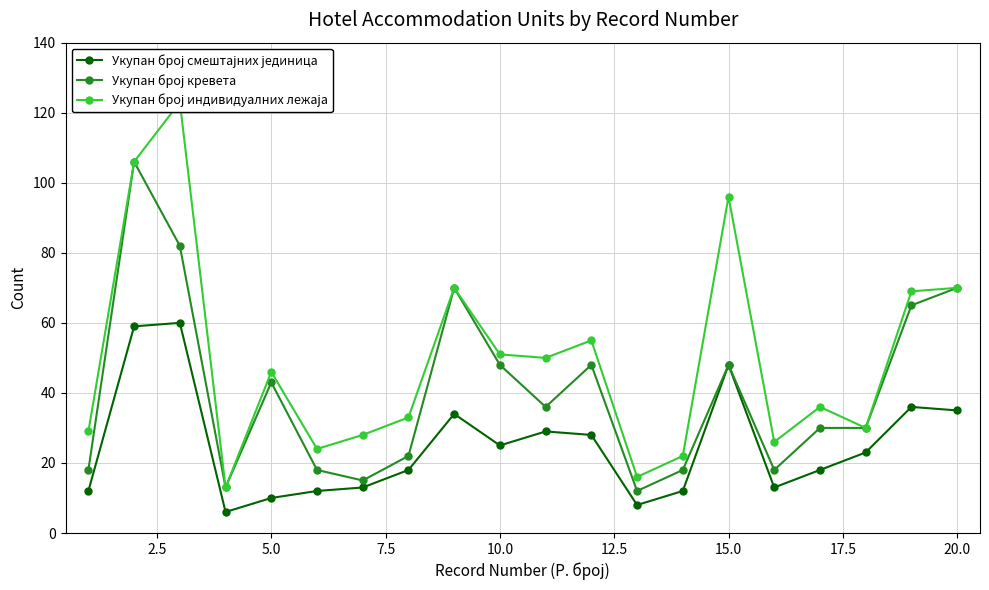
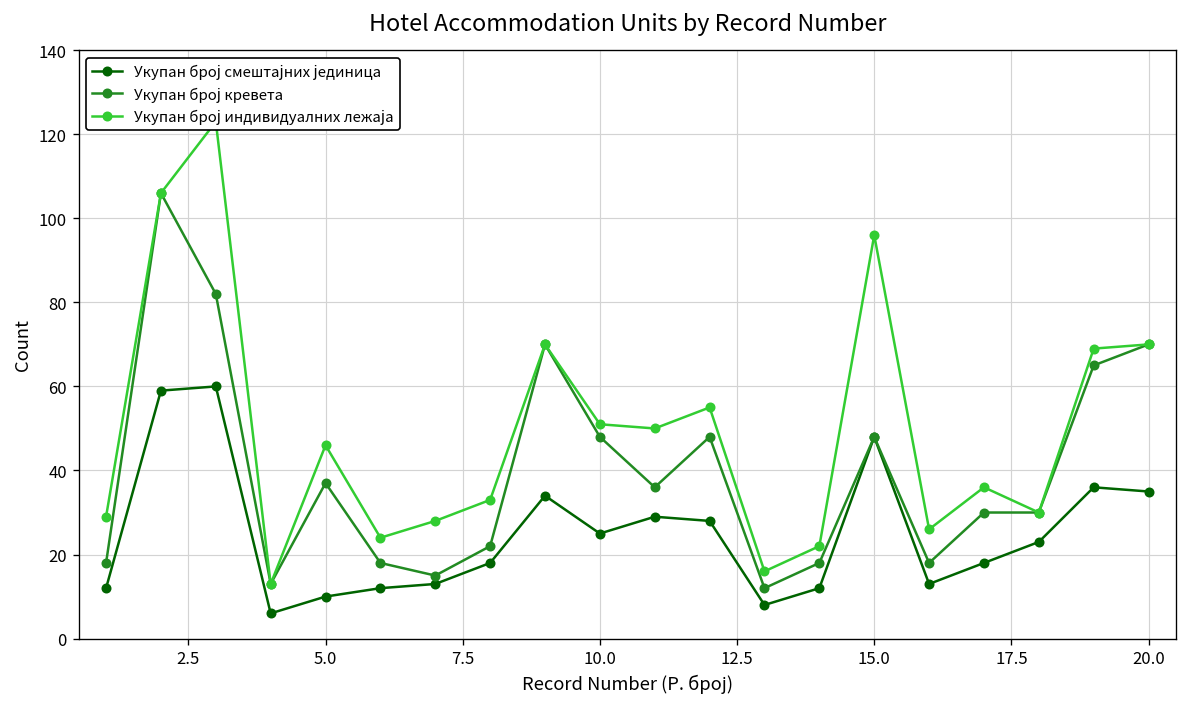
Укупан број кревета, 5.0: 43 -> 37
